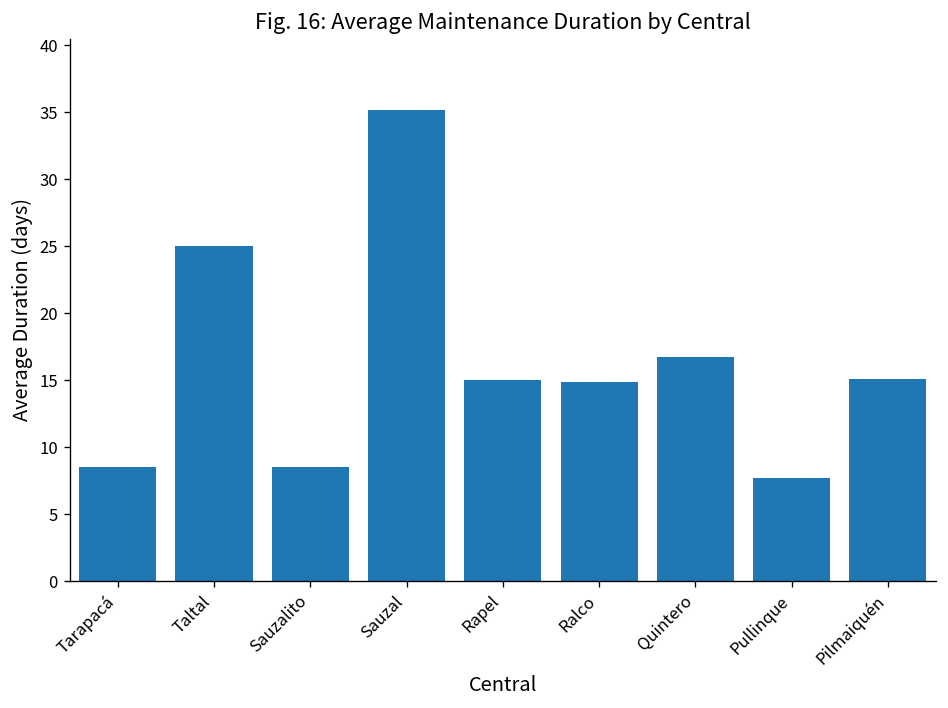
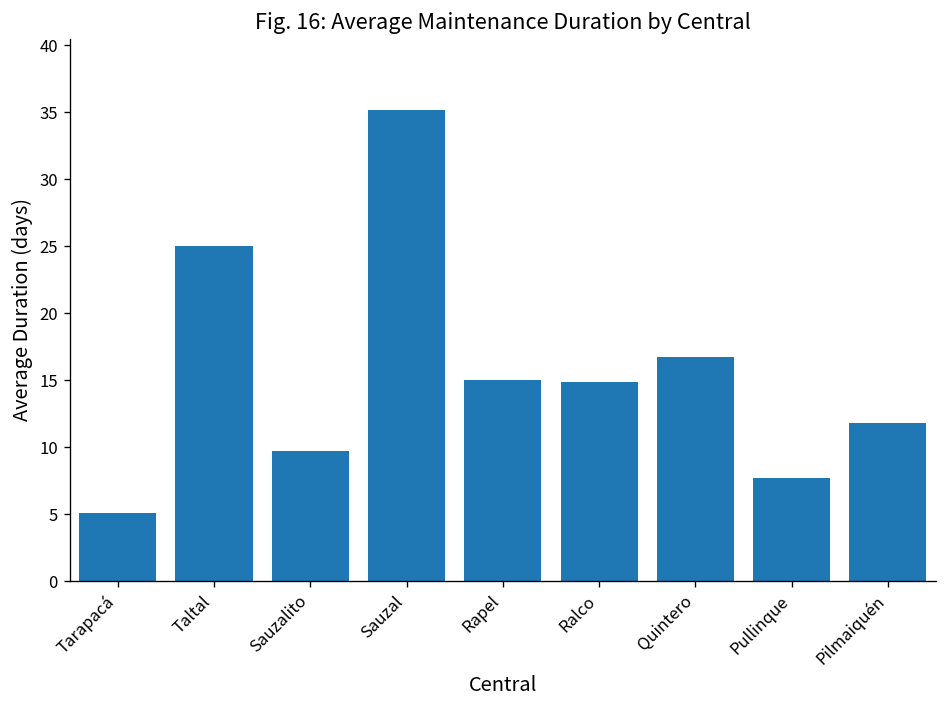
Tarapacá: 8.5 -> 5.1
Sauzalito: 8.5 -> 9.7
Pilmaiquén: 15.1 -> 11.8
